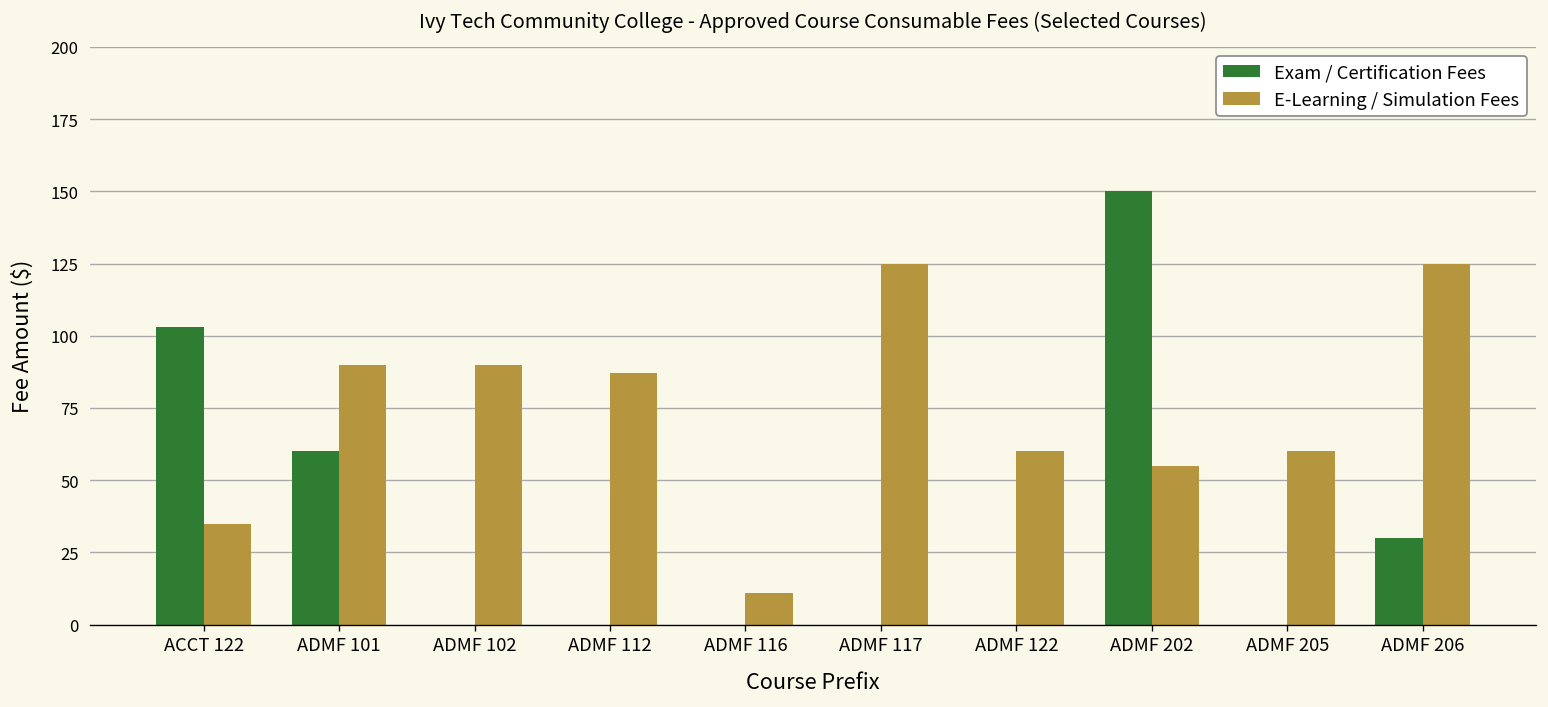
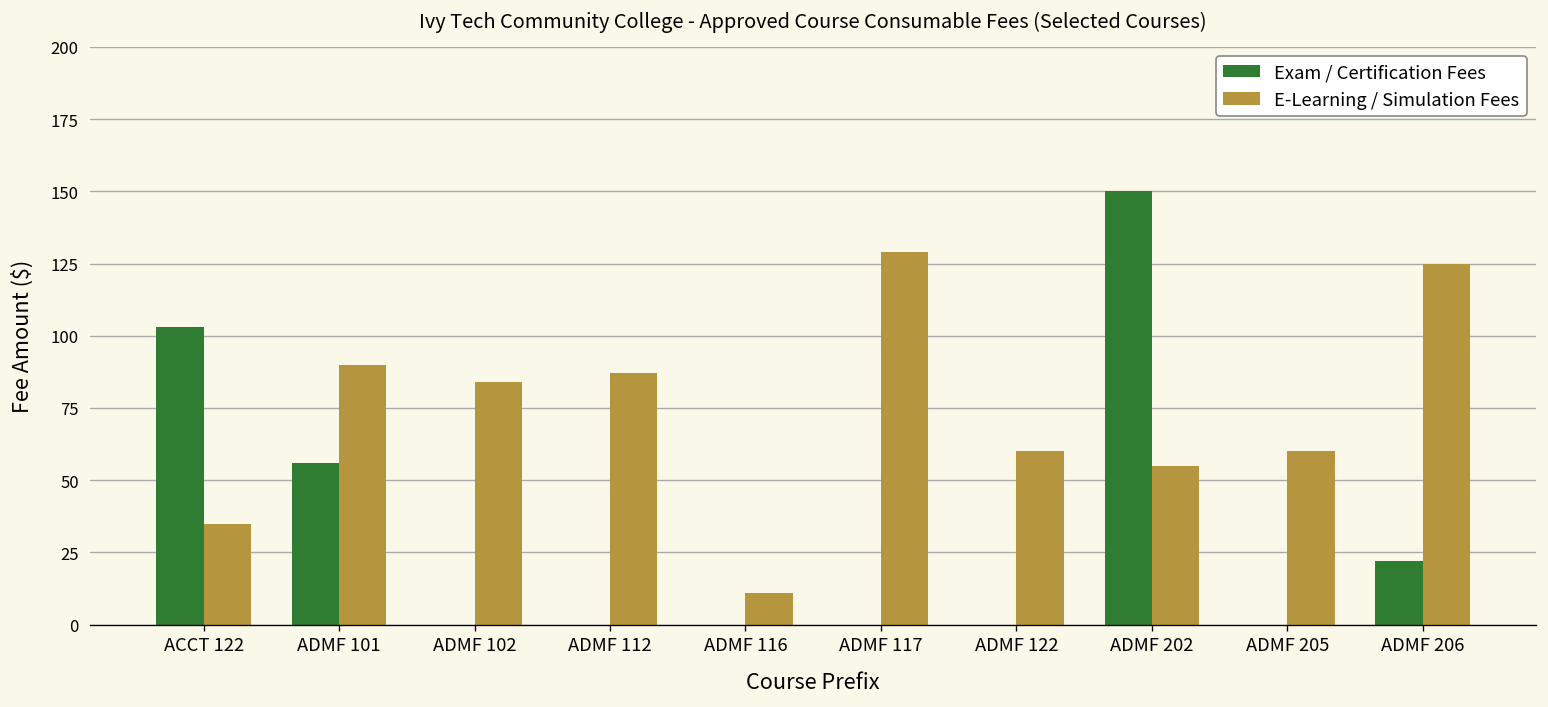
Exam / Certification Fees, ADMF 101: 60 -> 56
E-Learning / Simulation Fees, ADMF 102: 90 -> 84
E-Learning / Simulation Fees, ADMF 117: 125 -> 129
Exam / Certification Fees, ADMF 206: 30 -> 22
